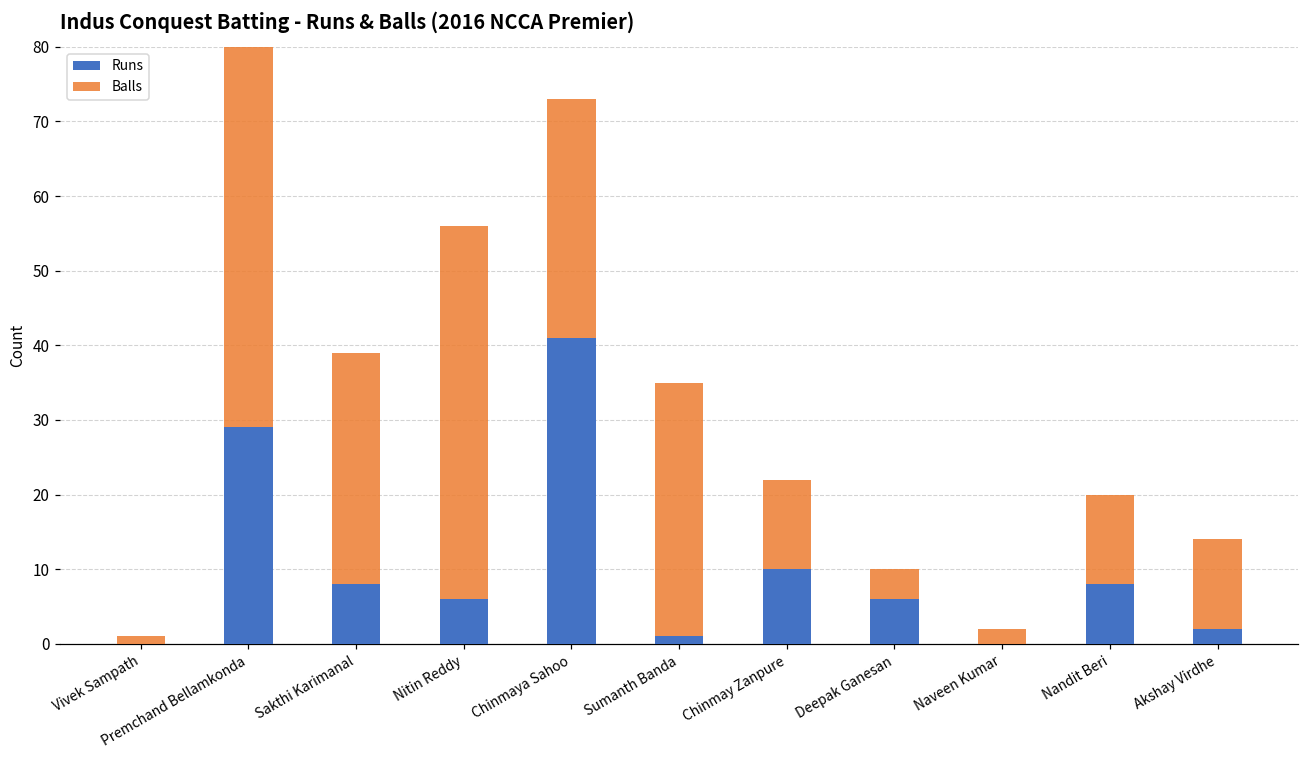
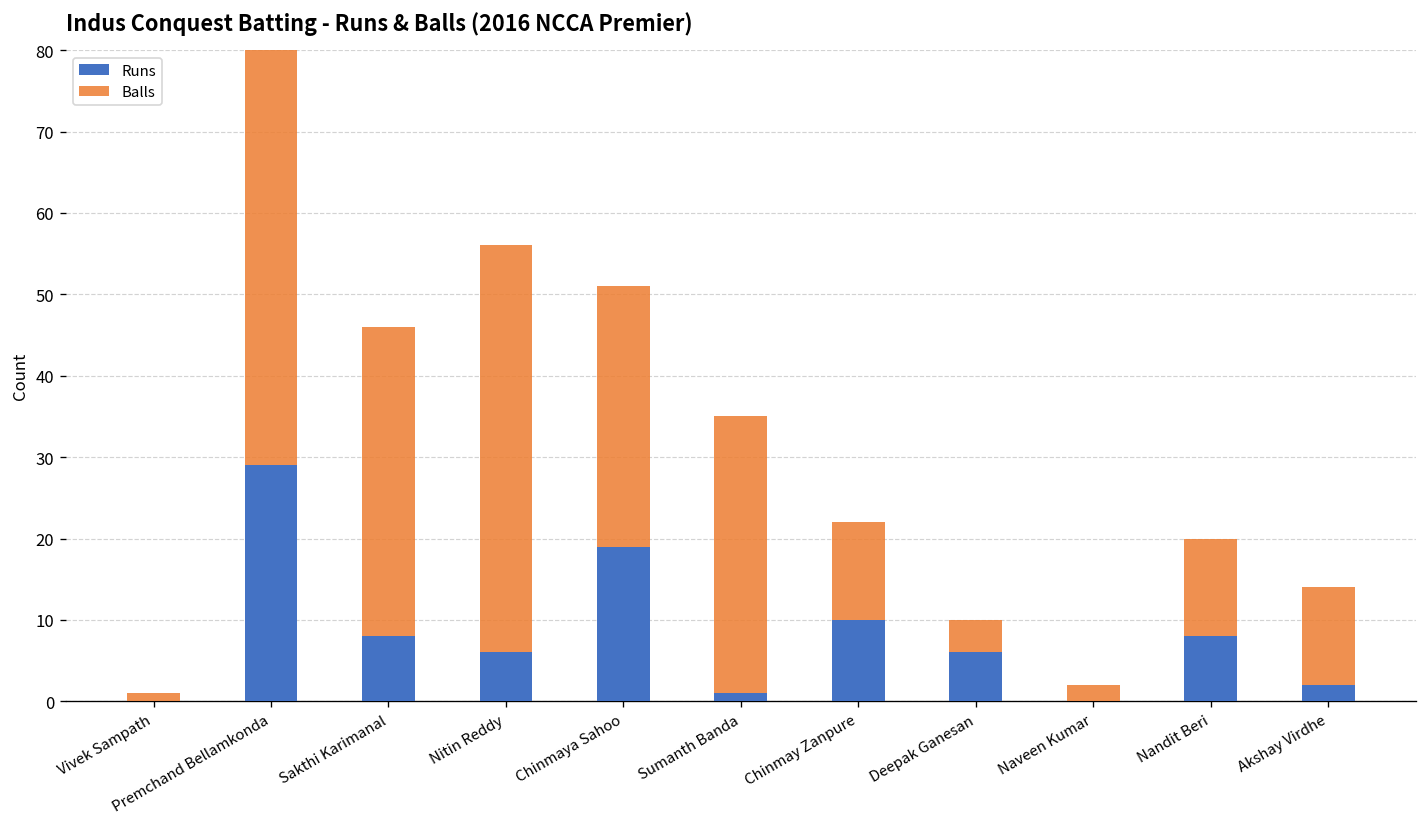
Balls, Sakthi Karimanal: 31 -> 38
Runs, Chinmaya Sahoo: 41 -> 19
